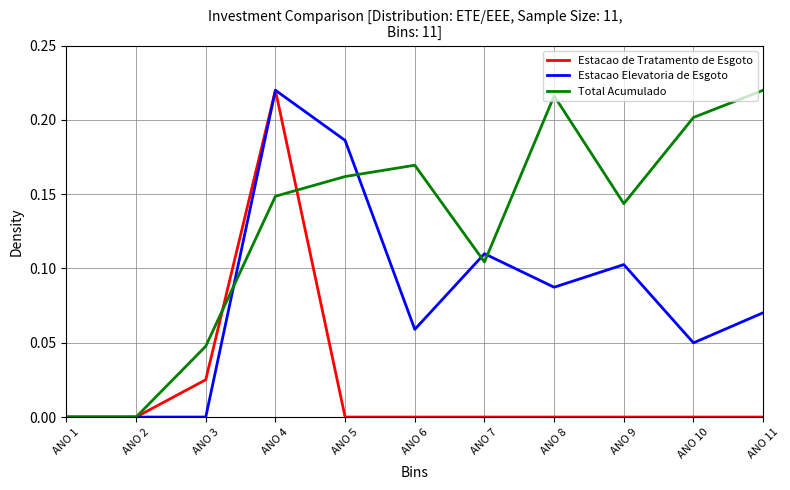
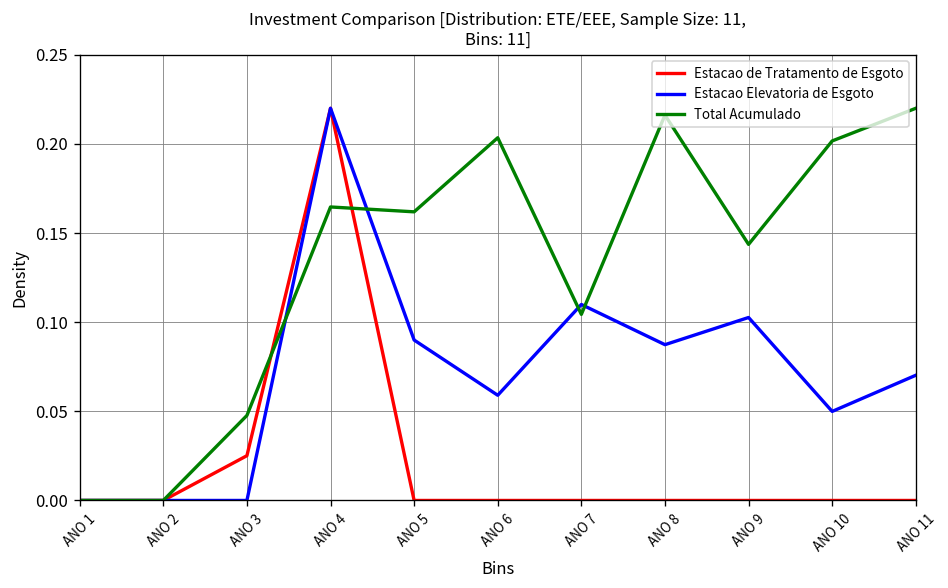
Total Acumulado, ANO 4: 0.149 -> 0.165
Estacao Elevatoria de Esgoto, ANO 5: 0.186 -> 0.090
Total Acumulado, ANO 6: 0.170 -> 0.203
